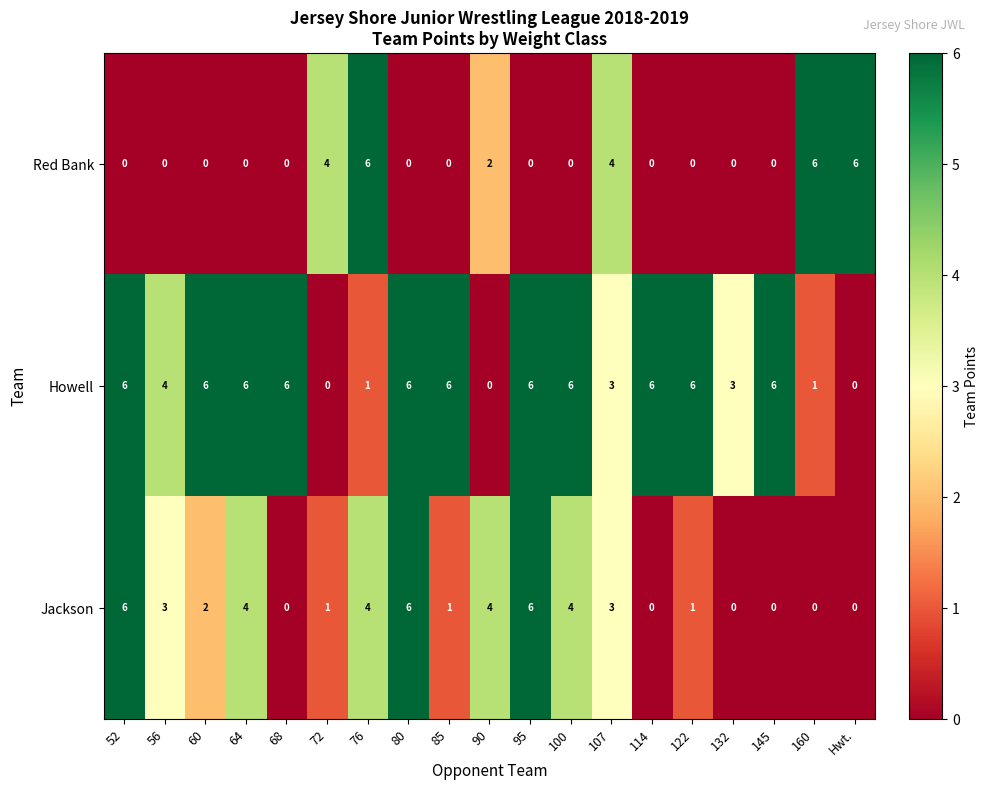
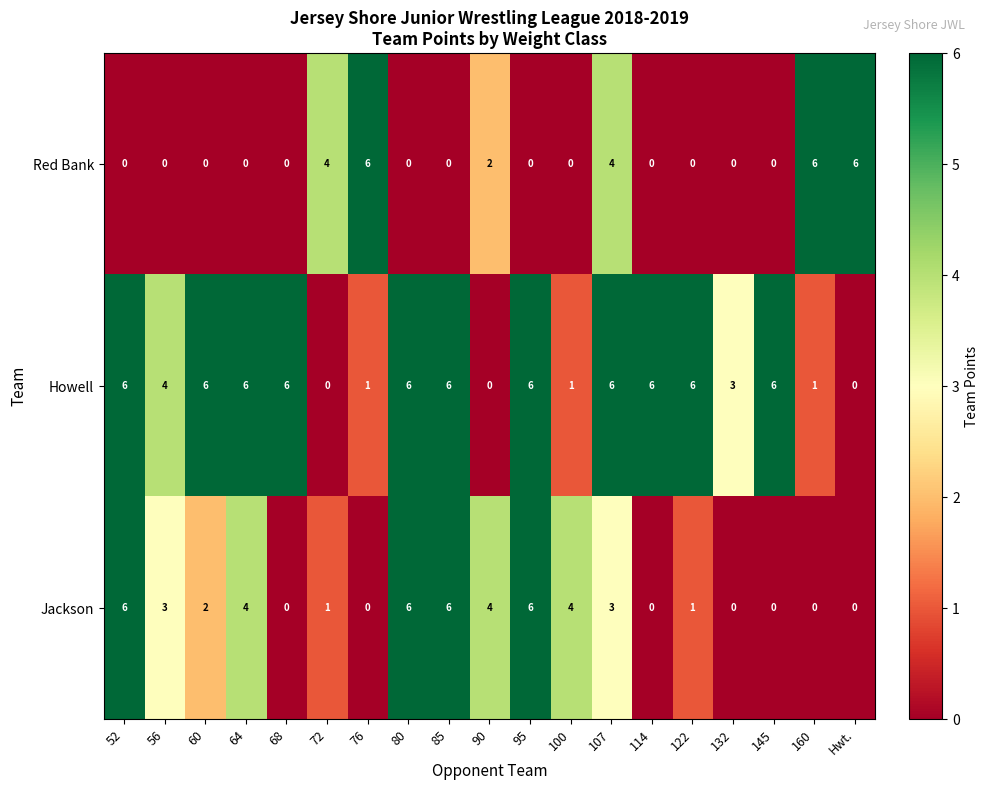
Howell, 100: 6 -> 1
Howell, 107: 3 -> 6
Jackson, 76: 4 -> 0
Jackson, 85: 1 -> 6
